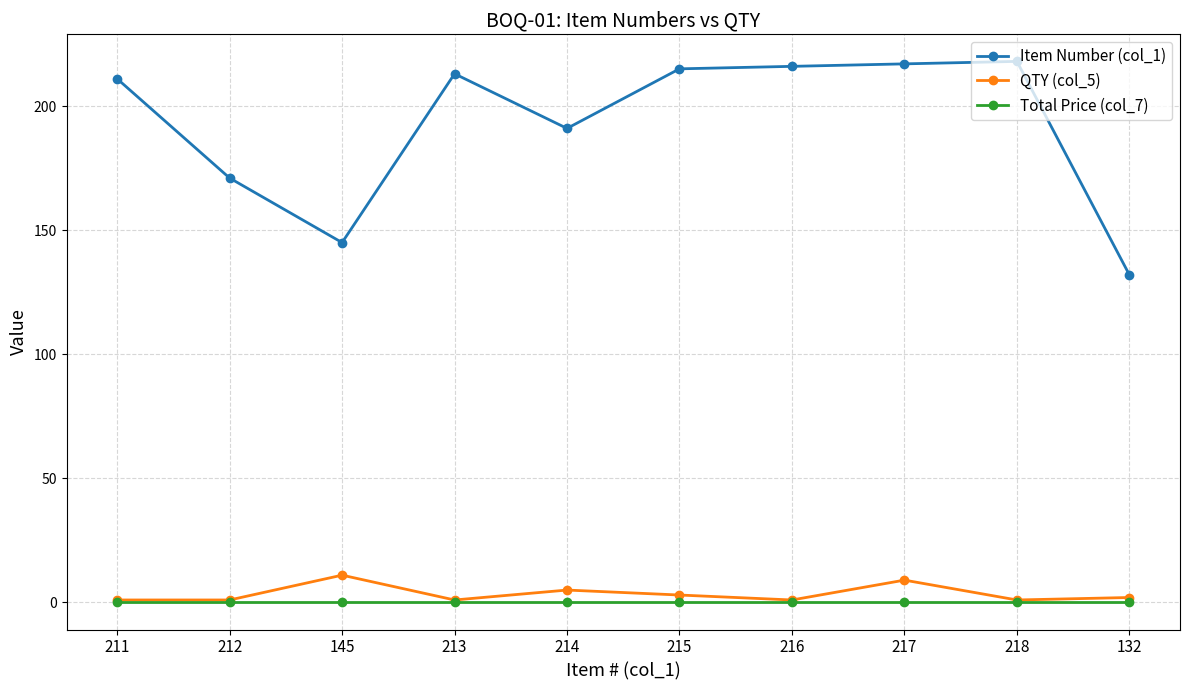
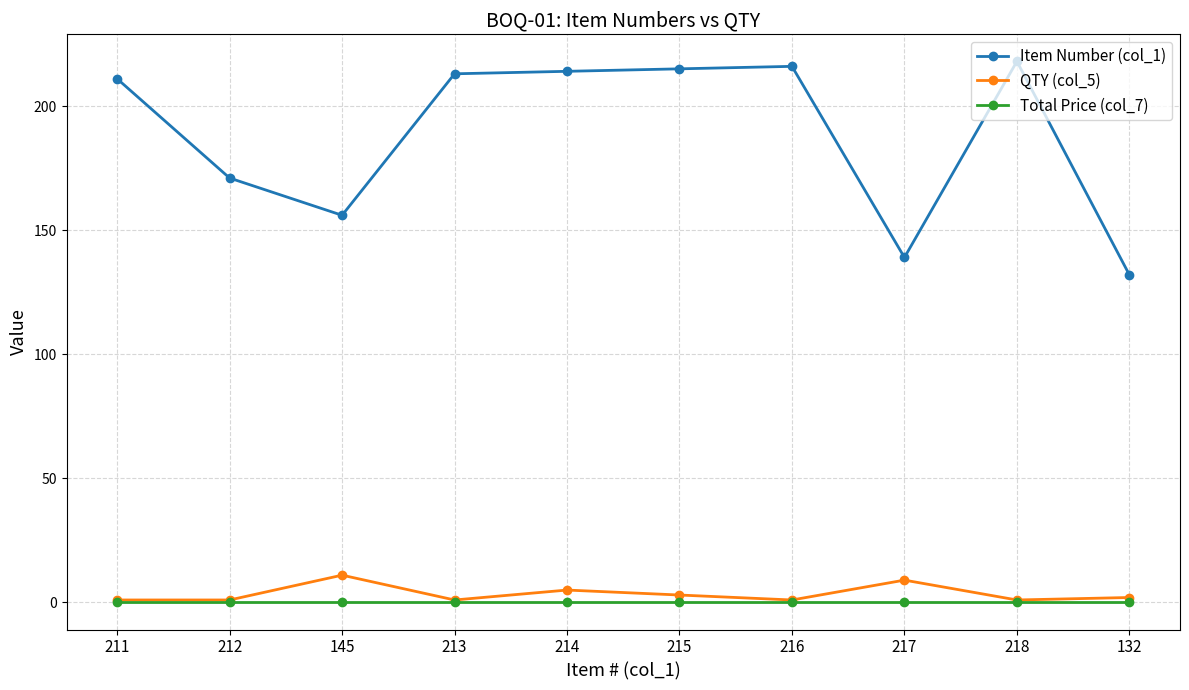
Item Number (col_1), 145: 145 -> 156
Item Number (col_1), 214: 191 -> 214
Item Number (col_1), 217: 217 -> 139
